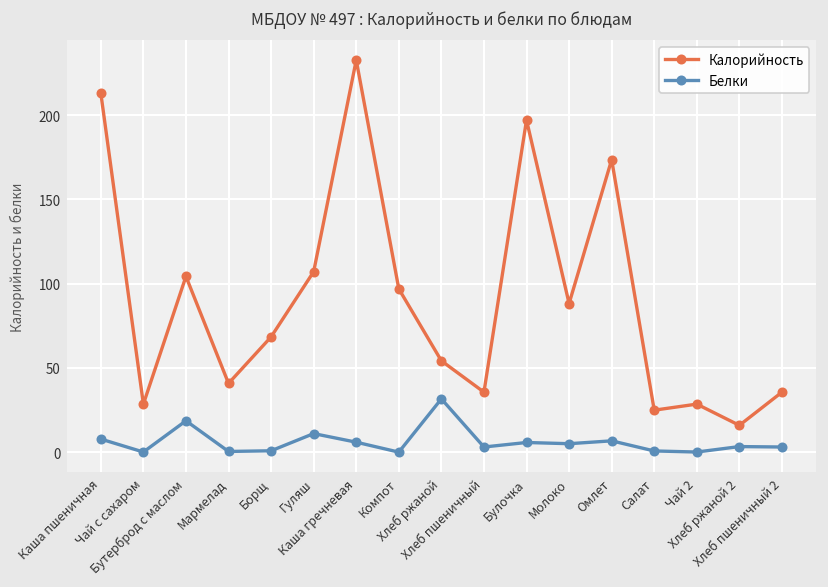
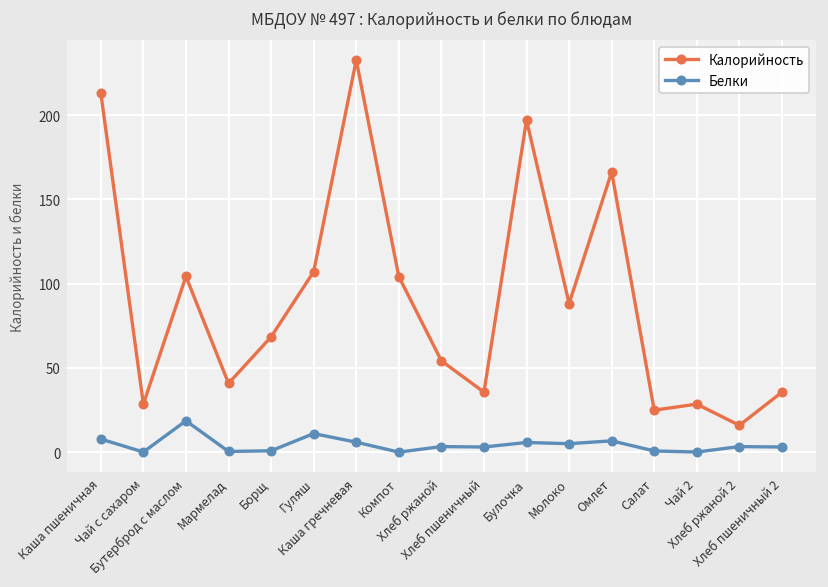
Калорийность, Компот: 97 -> 104
Белки, Хлеб ржаной: 32 -> 3
Калорийность, Омлет: 174 -> 166
